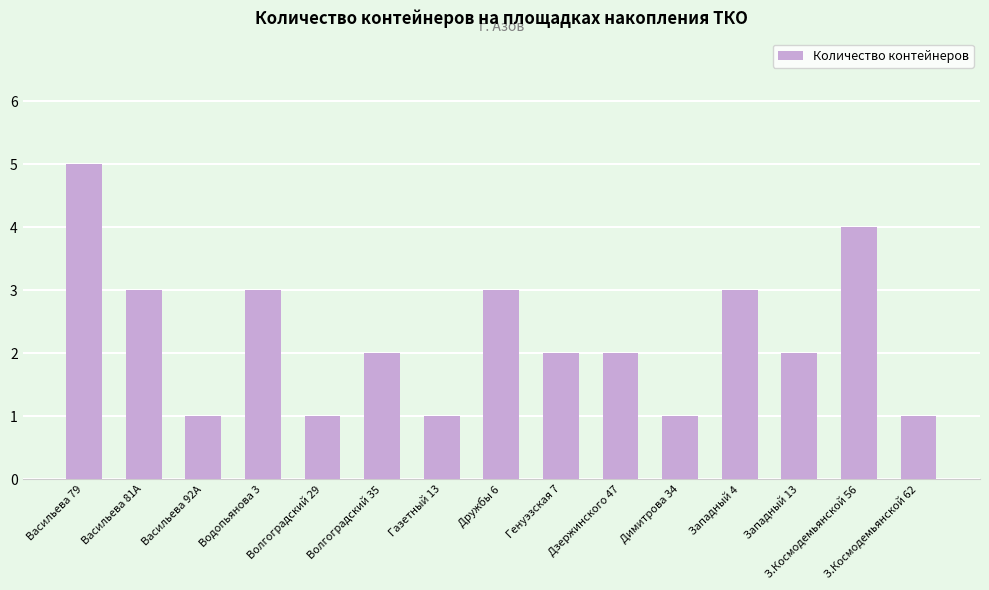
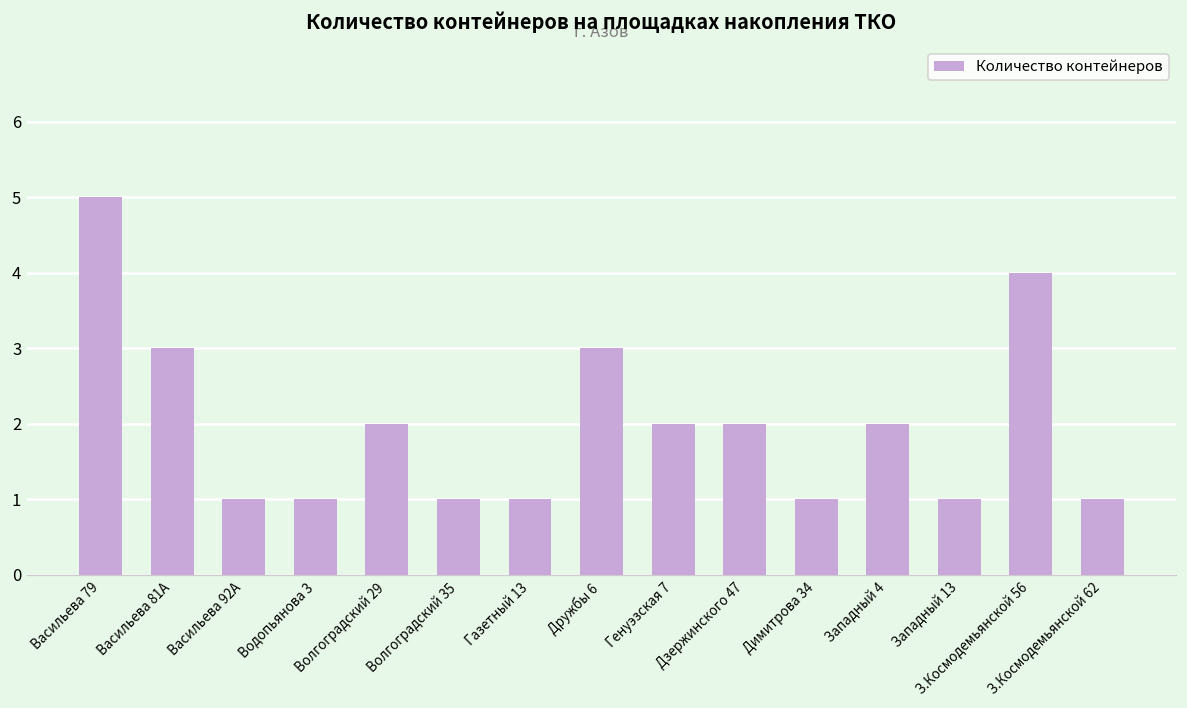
Водопьянова 3: 3 -> 1
Волгоградский 29: 1 -> 2
Волгоградский 35: 2 -> 1
Западный 4: 3 -> 2
Западный 13: 2 -> 1
